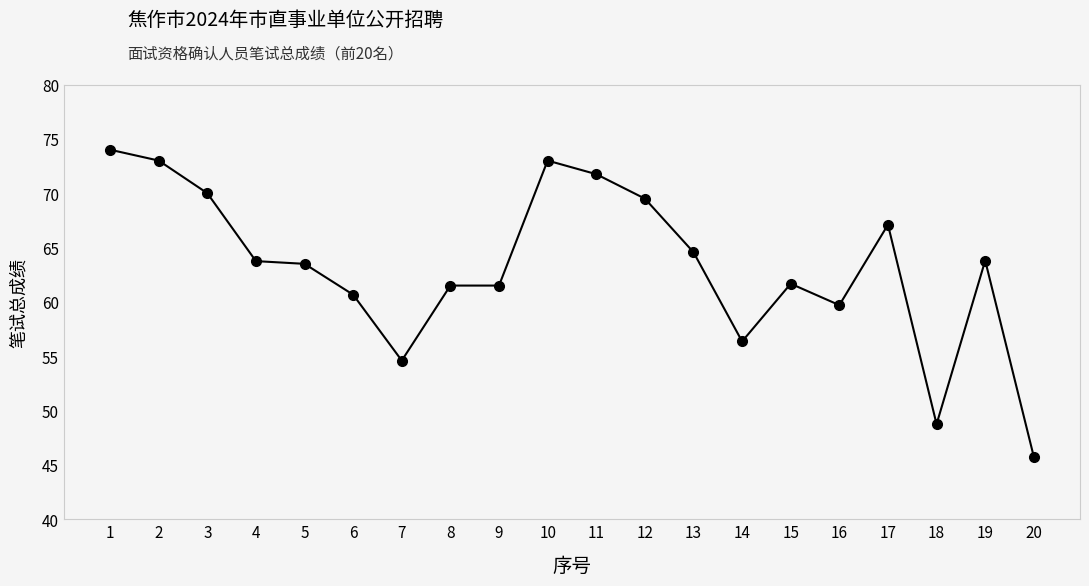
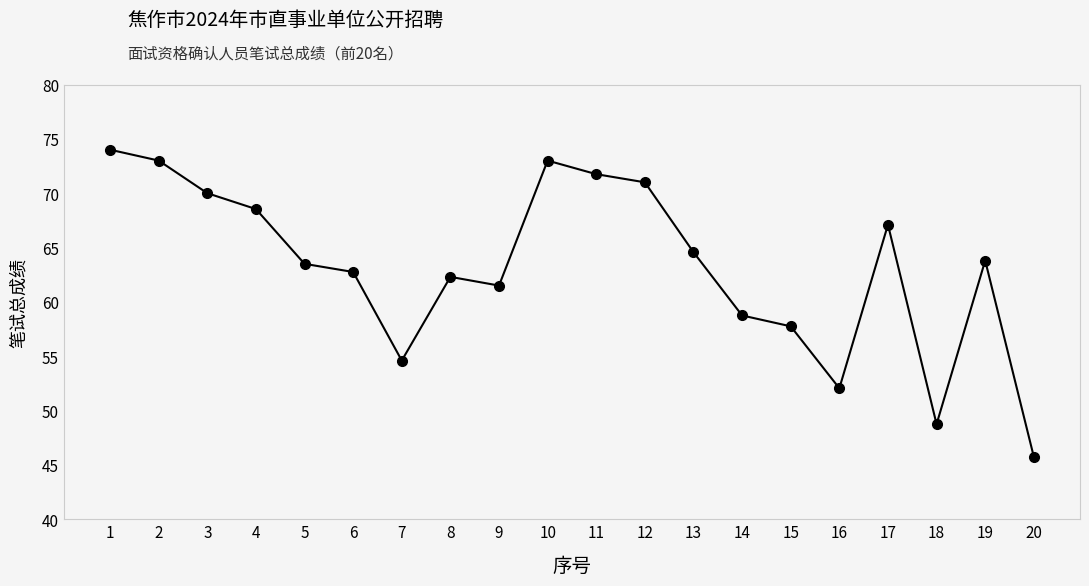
4: 63.8 -> 68.5
6: 60.7 -> 62.8
8: 61.5 -> 62.3
12: 69.5 -> 71.0
14: 56.4 -> 58.8
15: 61.7 -> 57.8
16: 59.7 -> 52.1
